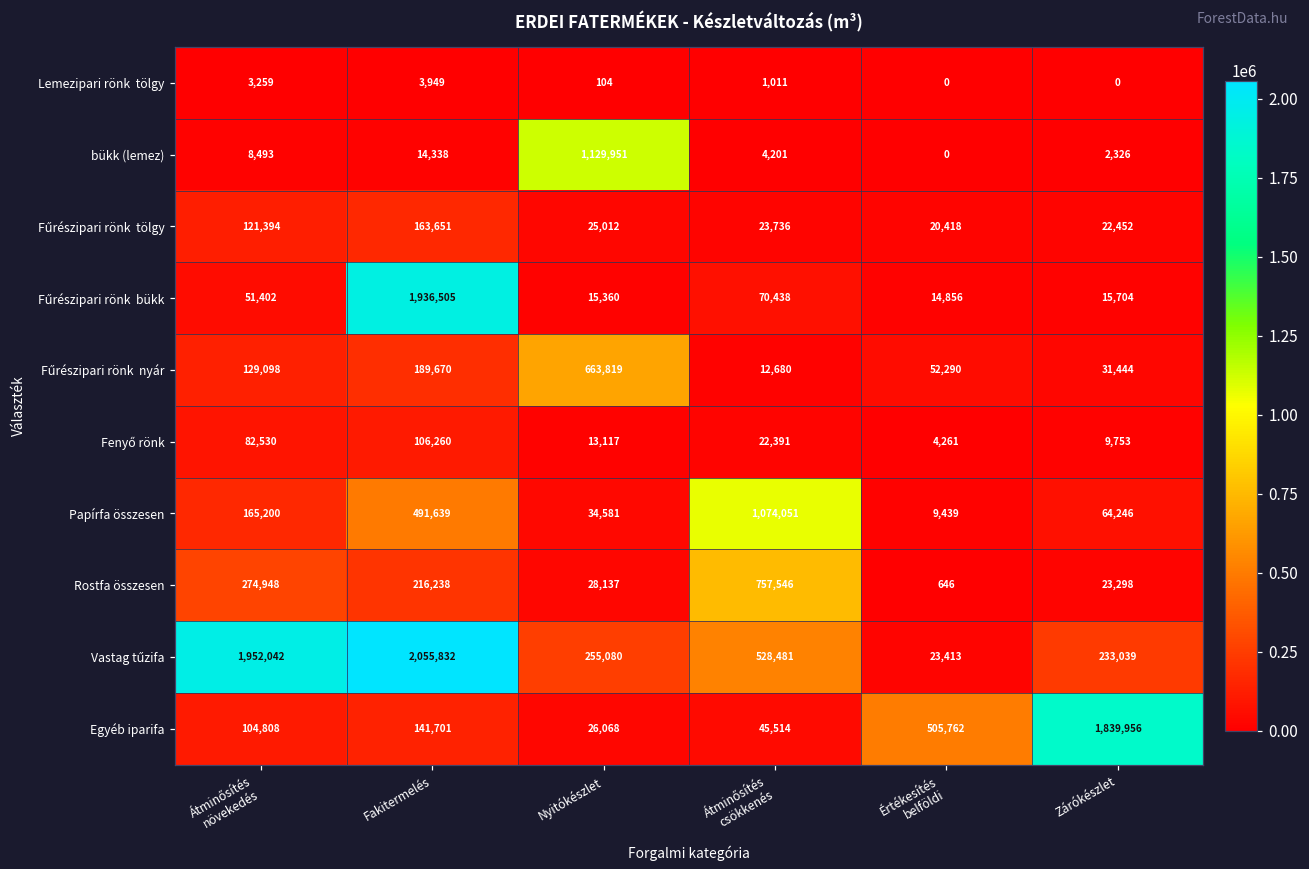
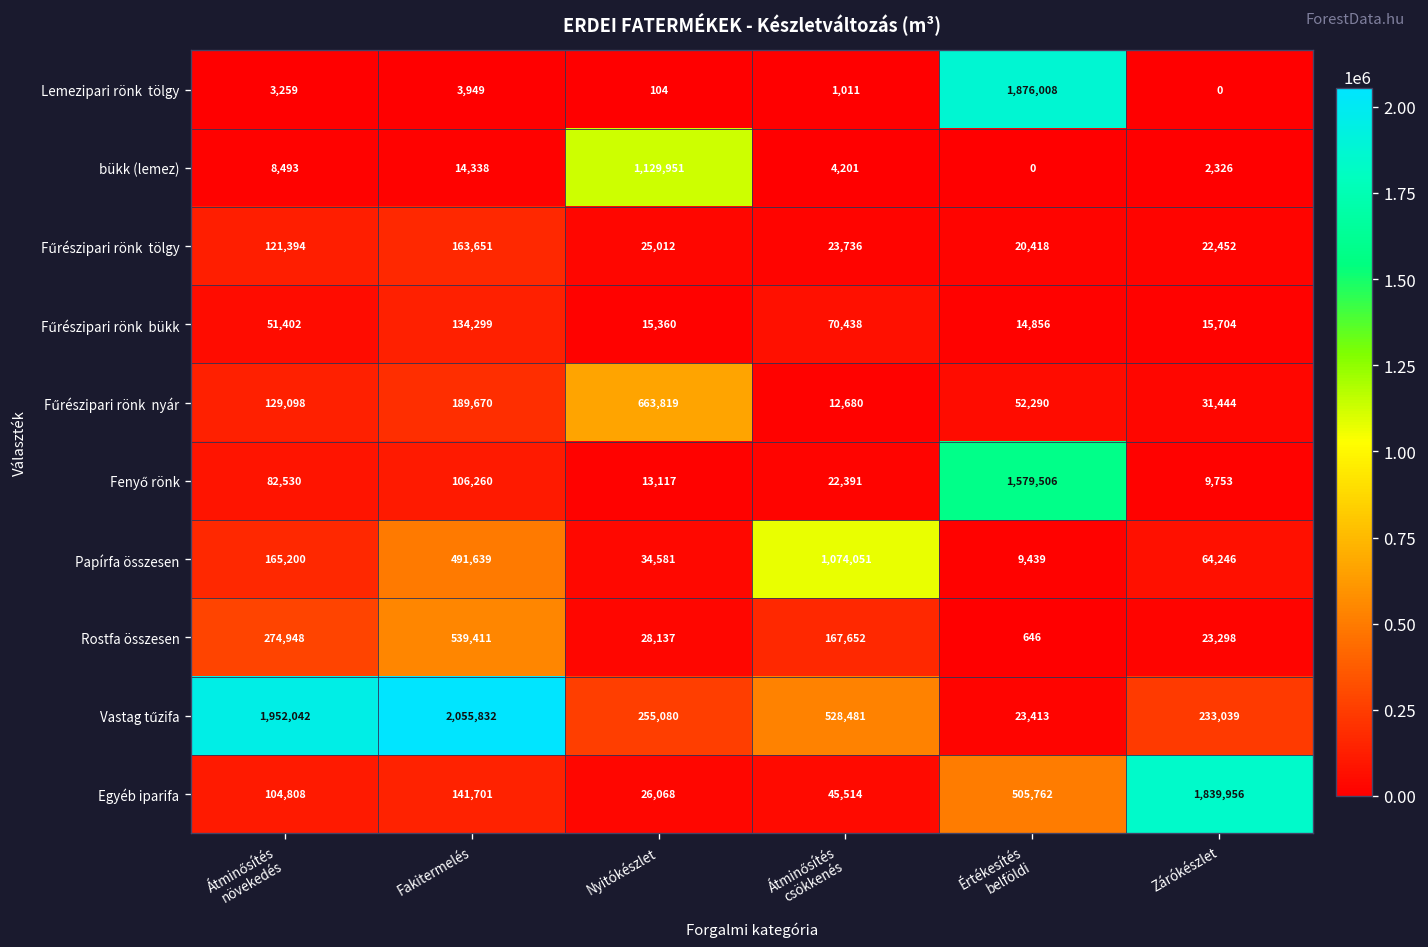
Lemezipari rönk tölgy, Értékesítés belföldi: 0 -> 1,876,008
Fűrészipari rönk bükk, Fakitermelés: 1,936,505 -> 134,299
Fenyő rönk, Értékesítés belföldi: 4,261 -> 1,579,506
Rostfa összesen, Fakitermelés: 216,238 -> 539,411
Rostfa összesen, Átminősítés csökkenés: 757,546 -> 167,652
